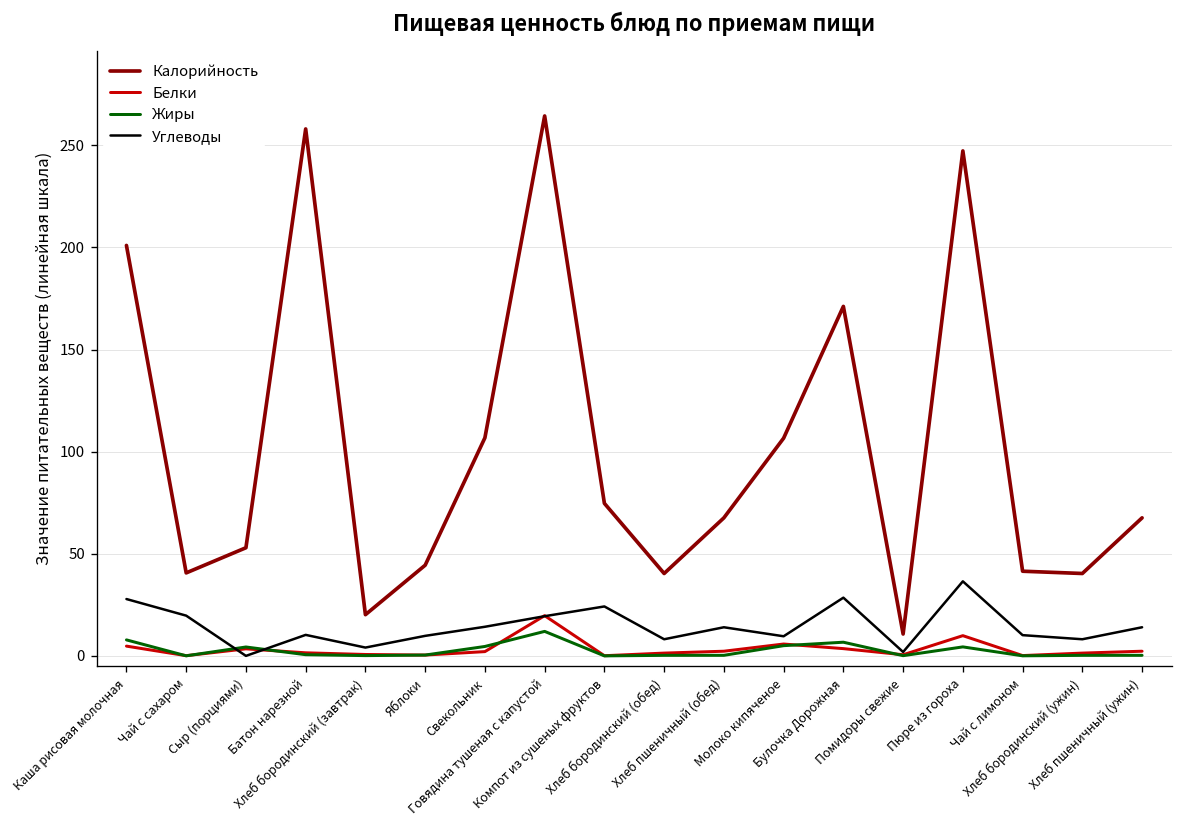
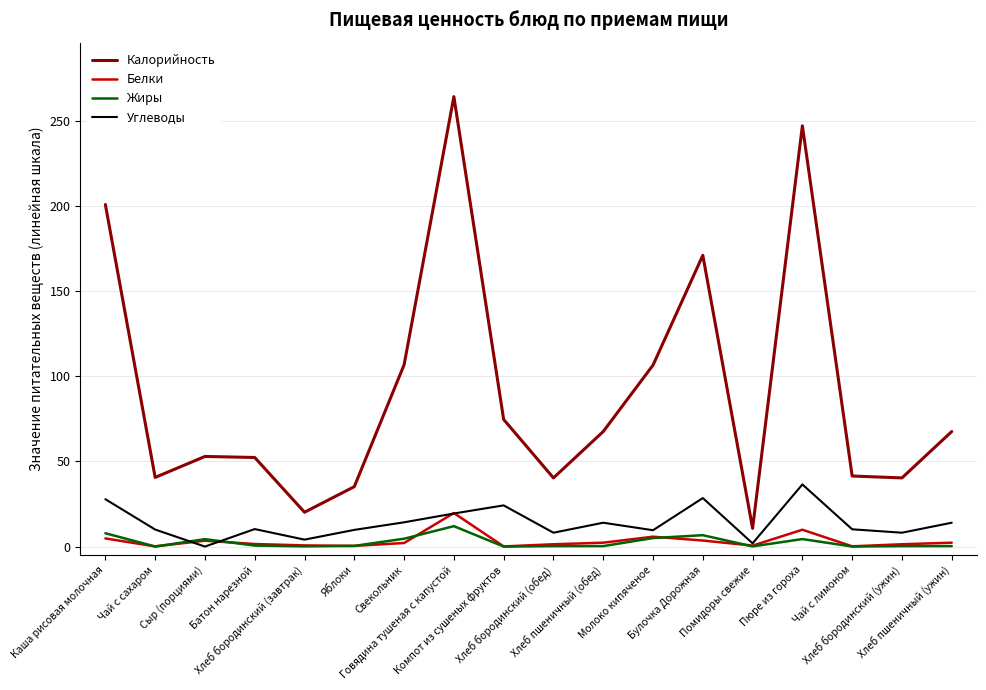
Углеводы, Чай с сахаром: 20 -> 10
Калорийность, Батон нарезной: 258 -> 52
Калорийность, Яблоки: 44 -> 35
